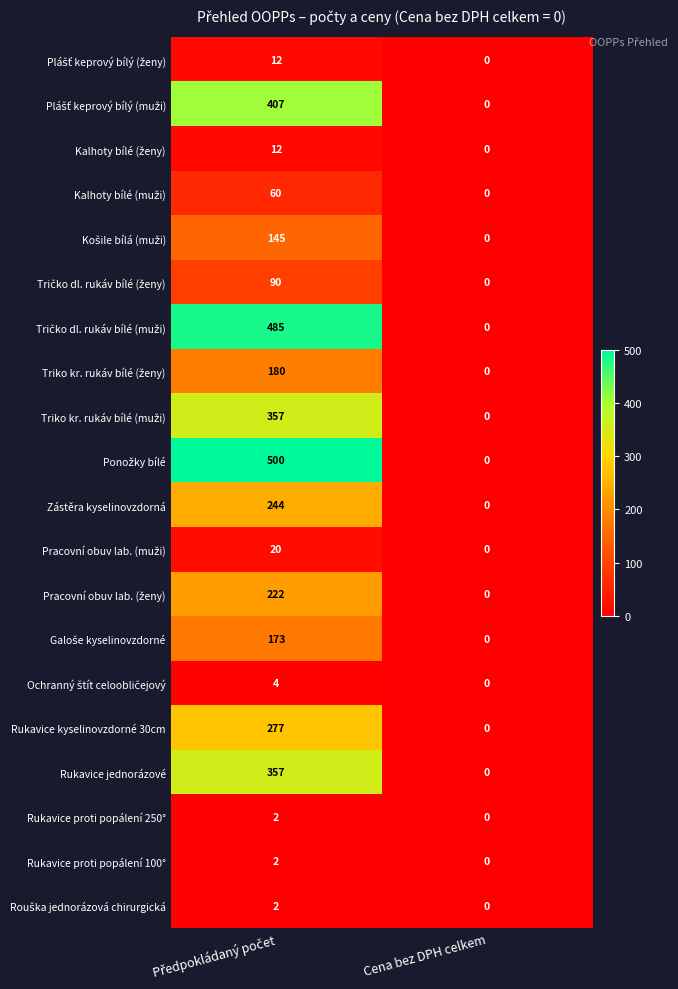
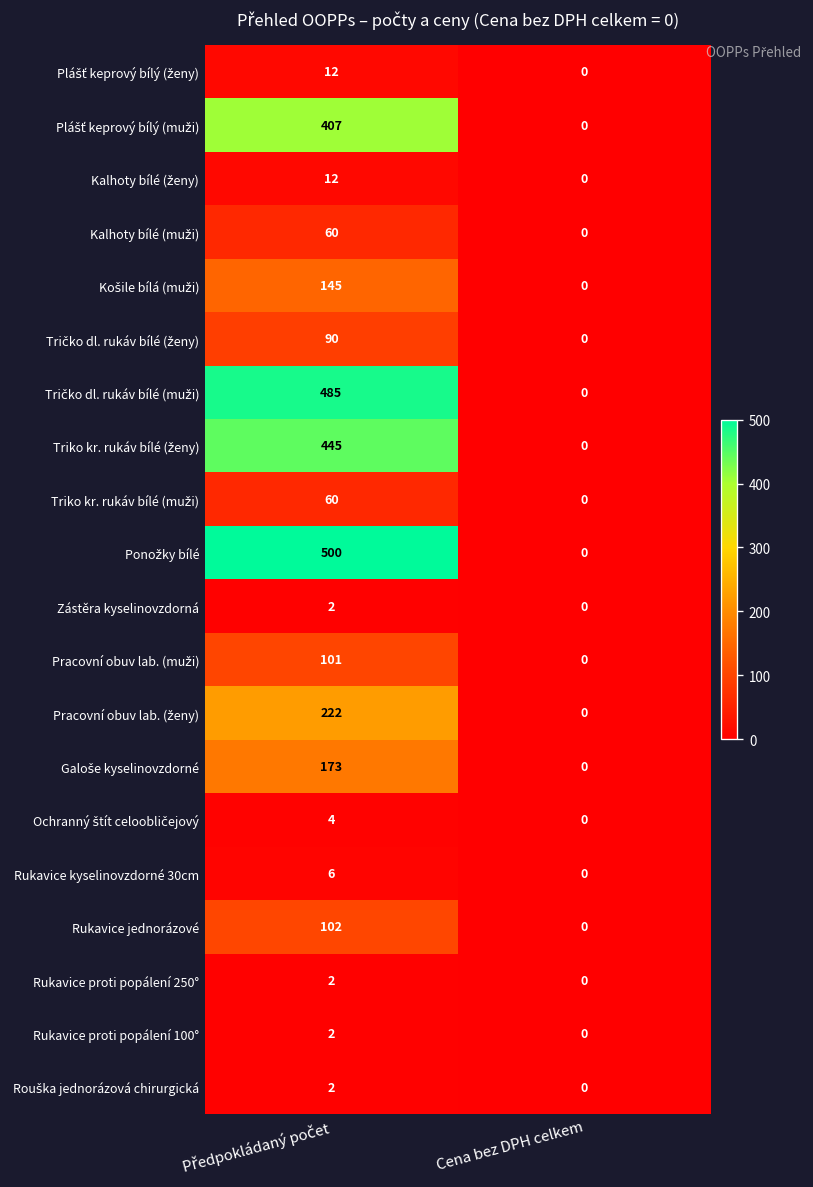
Triko kr. rukáv bílé (ženy), Předpokládaný počet: 180 -> 445
Triko kr. rukáv bílé (muži), Předpokládaný počet: 357 -> 60
Zástěra kyselinovzdorná, Předpokládaný počet: 244 -> 2
Pracovní obuv lab. (muži), Předpokládaný počet: 20 -> 101
Rukavice kyselinovzdorné 30cm, Předpokládaný počet: 277 -> 6
Rukavice jednorázové, Předpokládaný počet: 357 -> 102
